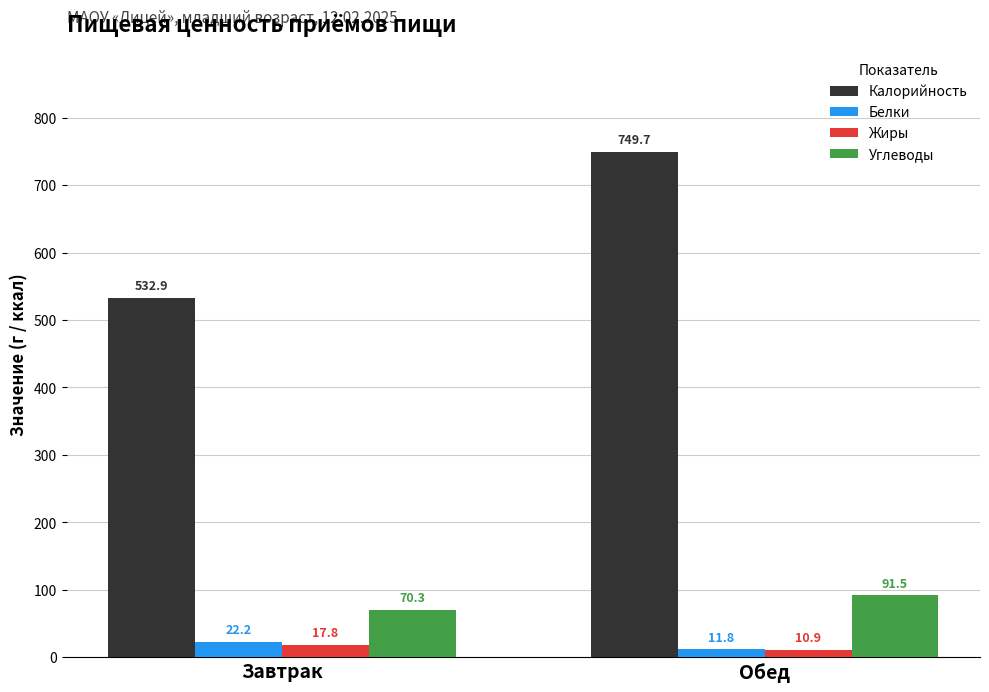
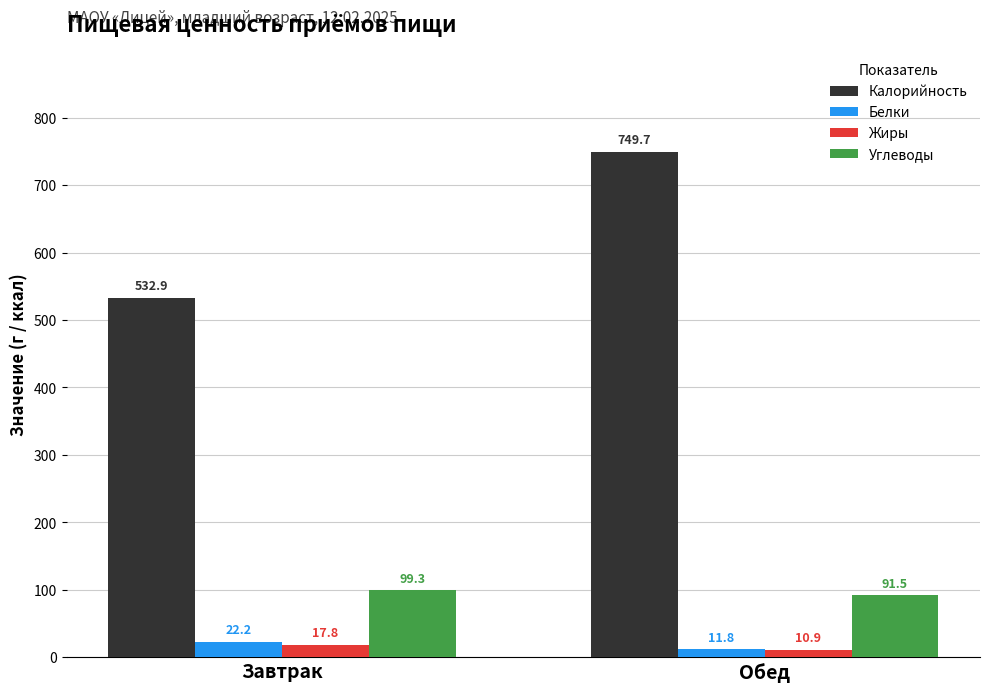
Углеводы, Завтрак: 70.3 -> 99.3
